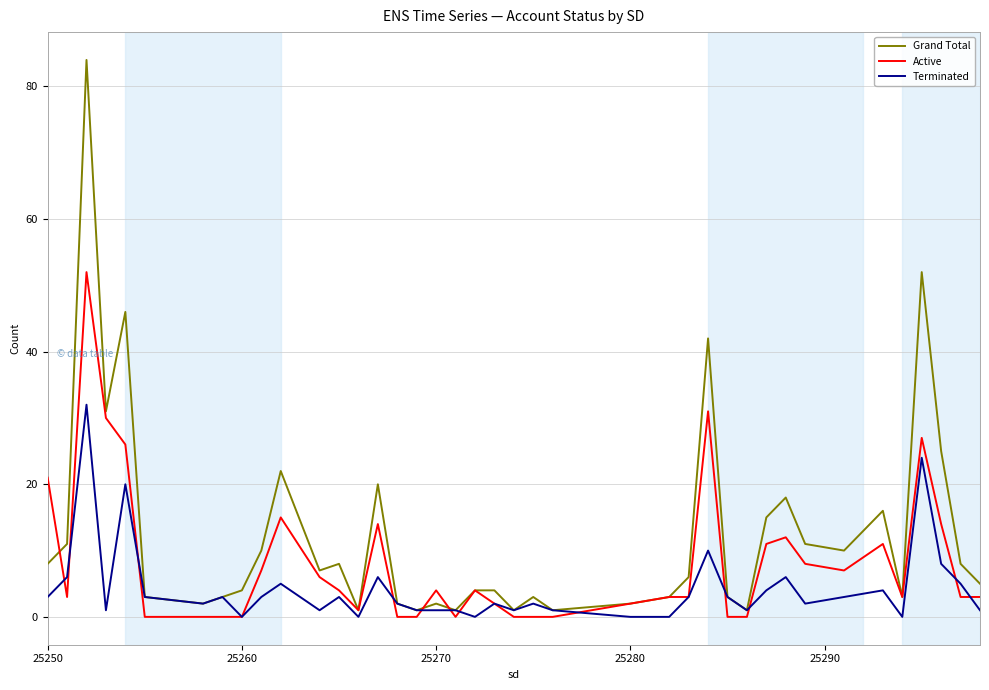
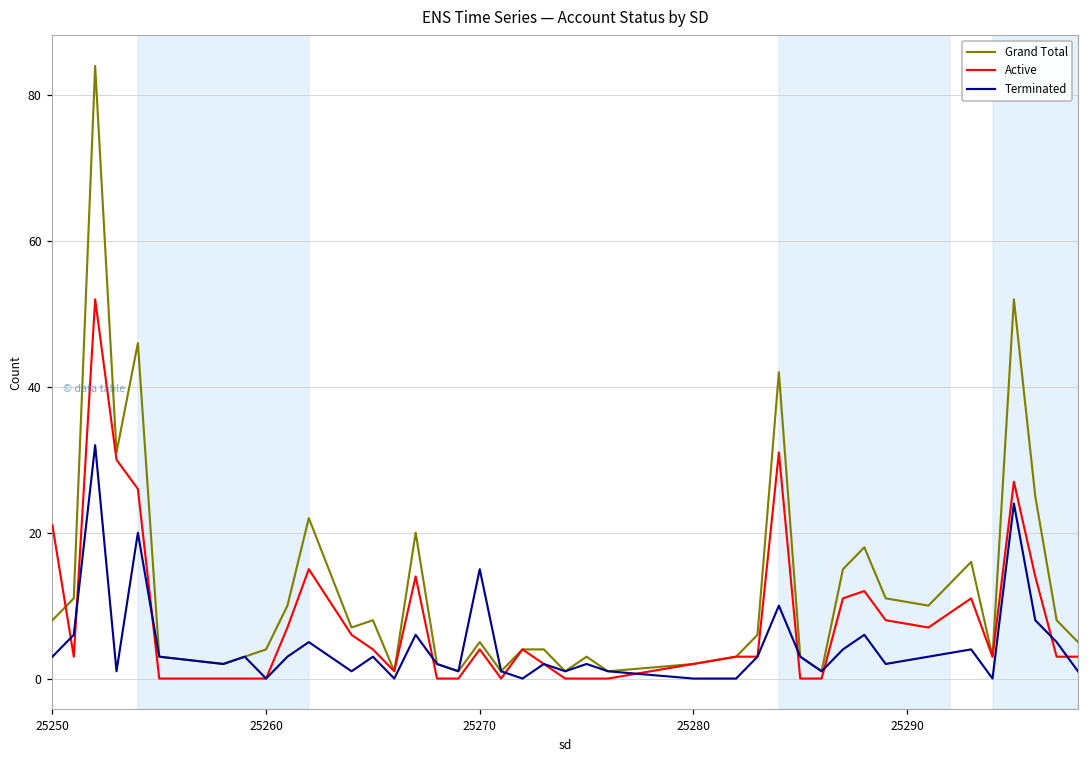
Grand Total, 25270: 2 -> 5
Terminated, 25270: 1 -> 15
